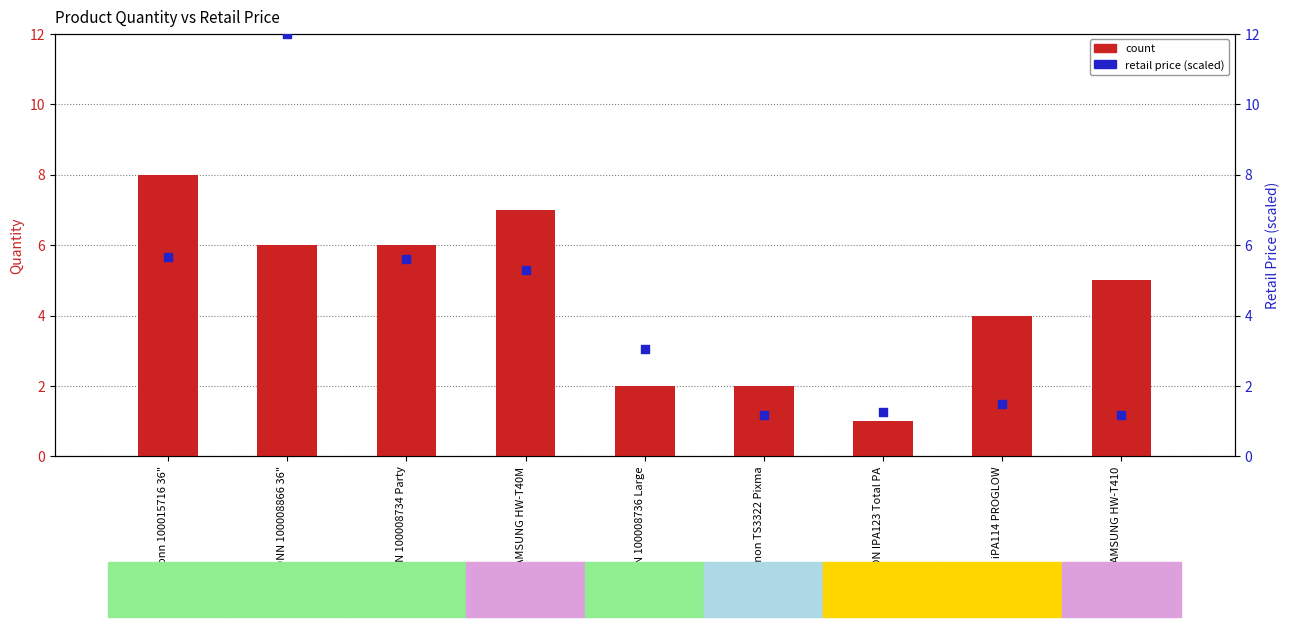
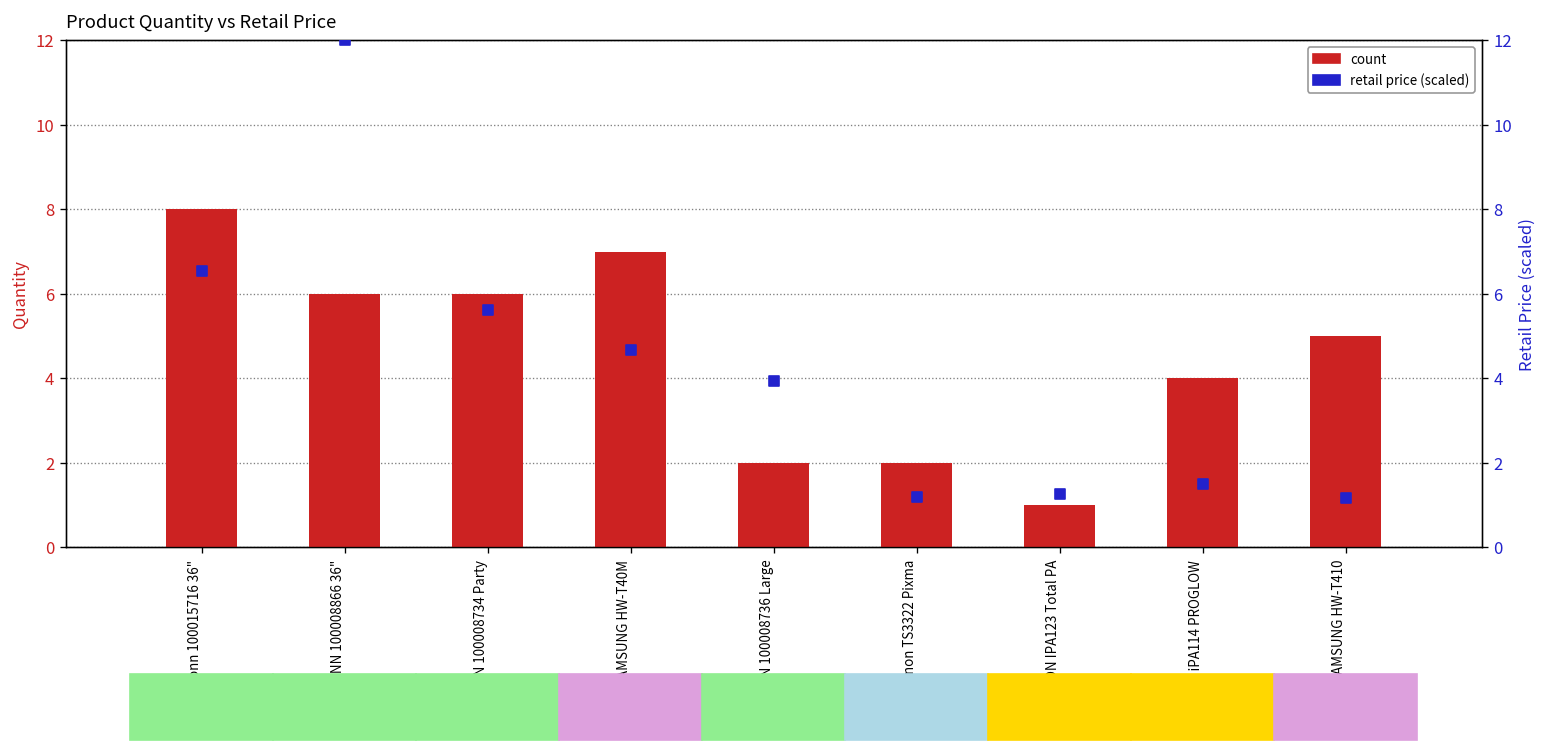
retail price (scaled), onn 100015716 36": 5.7 -> 6.5
retail price (scaled), SAMSUNG HW-T40M: 5.3 -> 4.7
retail price (scaled), ONN 100008736 Large: 3.1 -> 3.9
